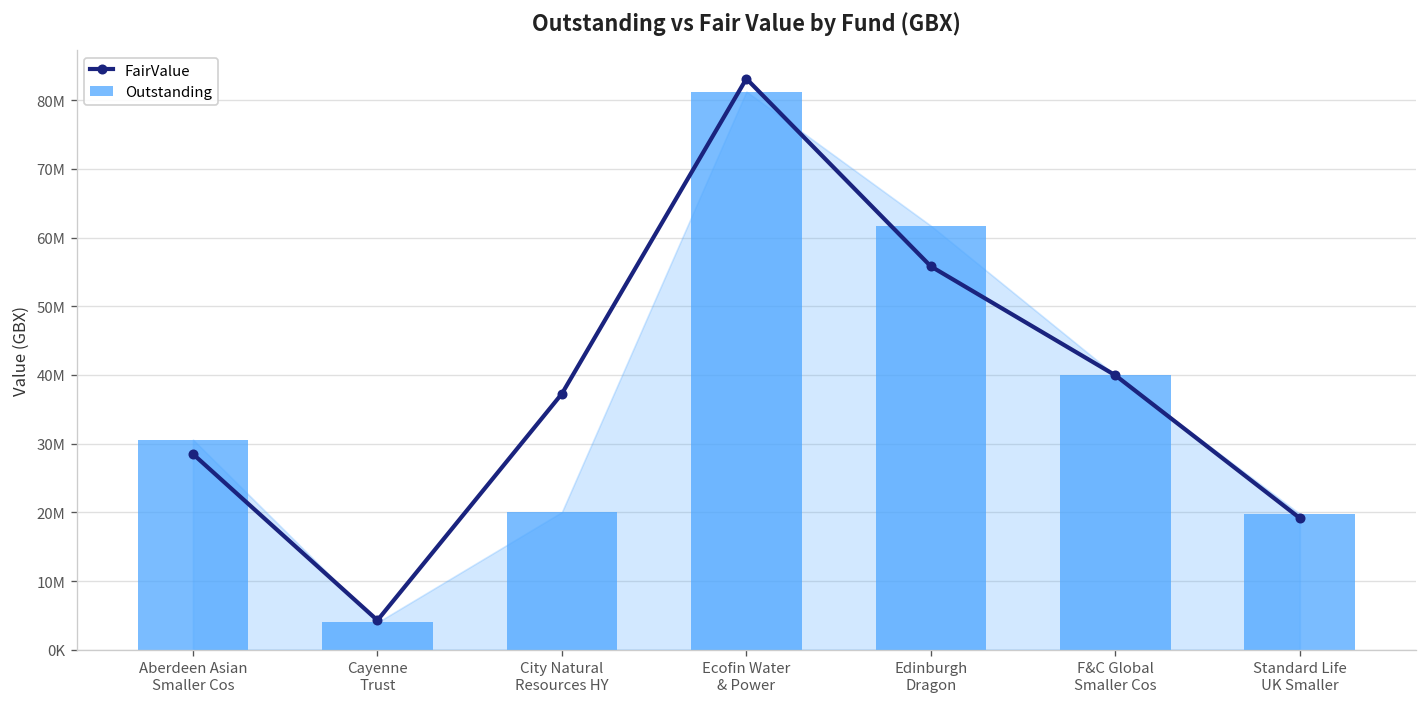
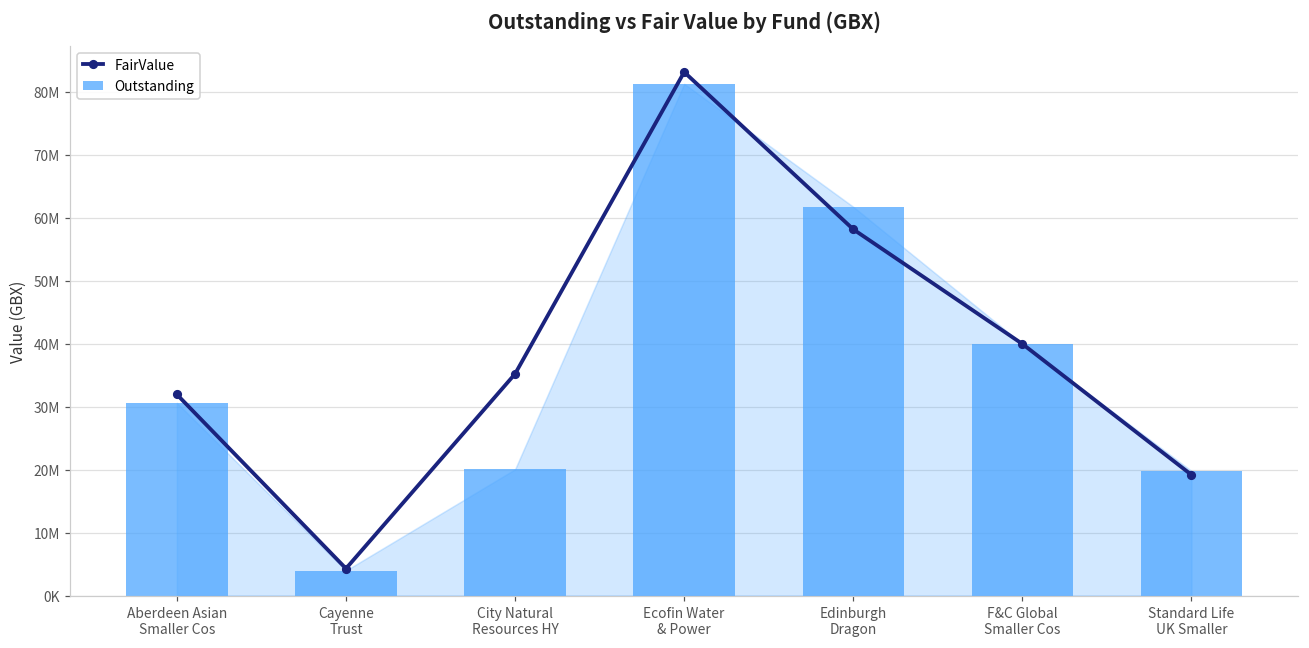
FairValue, Aberdeen Asian Smaller Cos: 28000000 -> 32000000
FairValue, City Natural Resources HY: 37000000 -> 35000000
FairValue, Edinburgh Dragon: 56000000 -> 58000000
